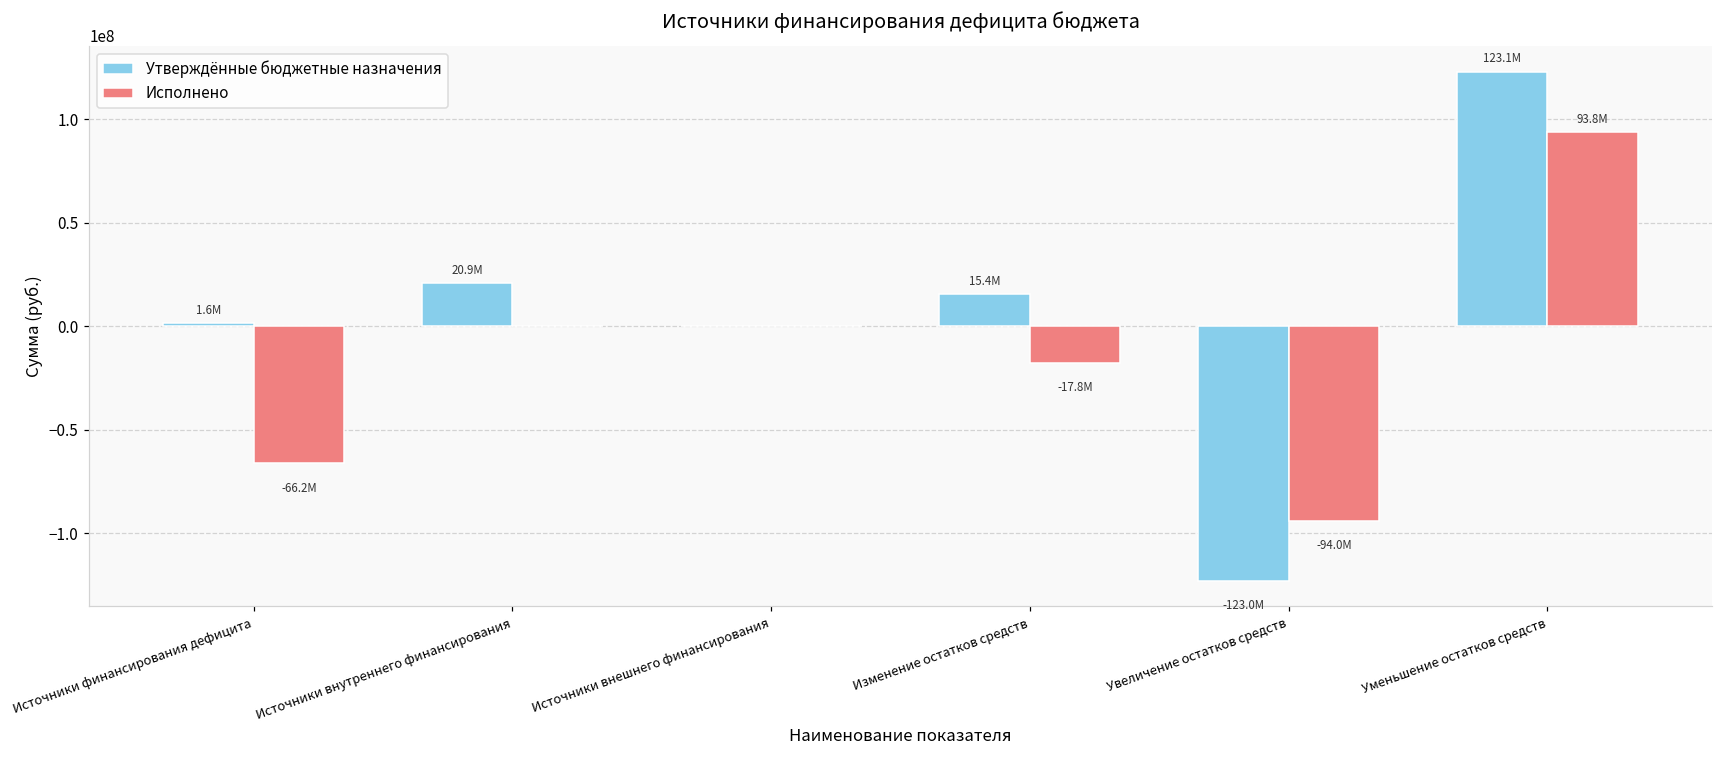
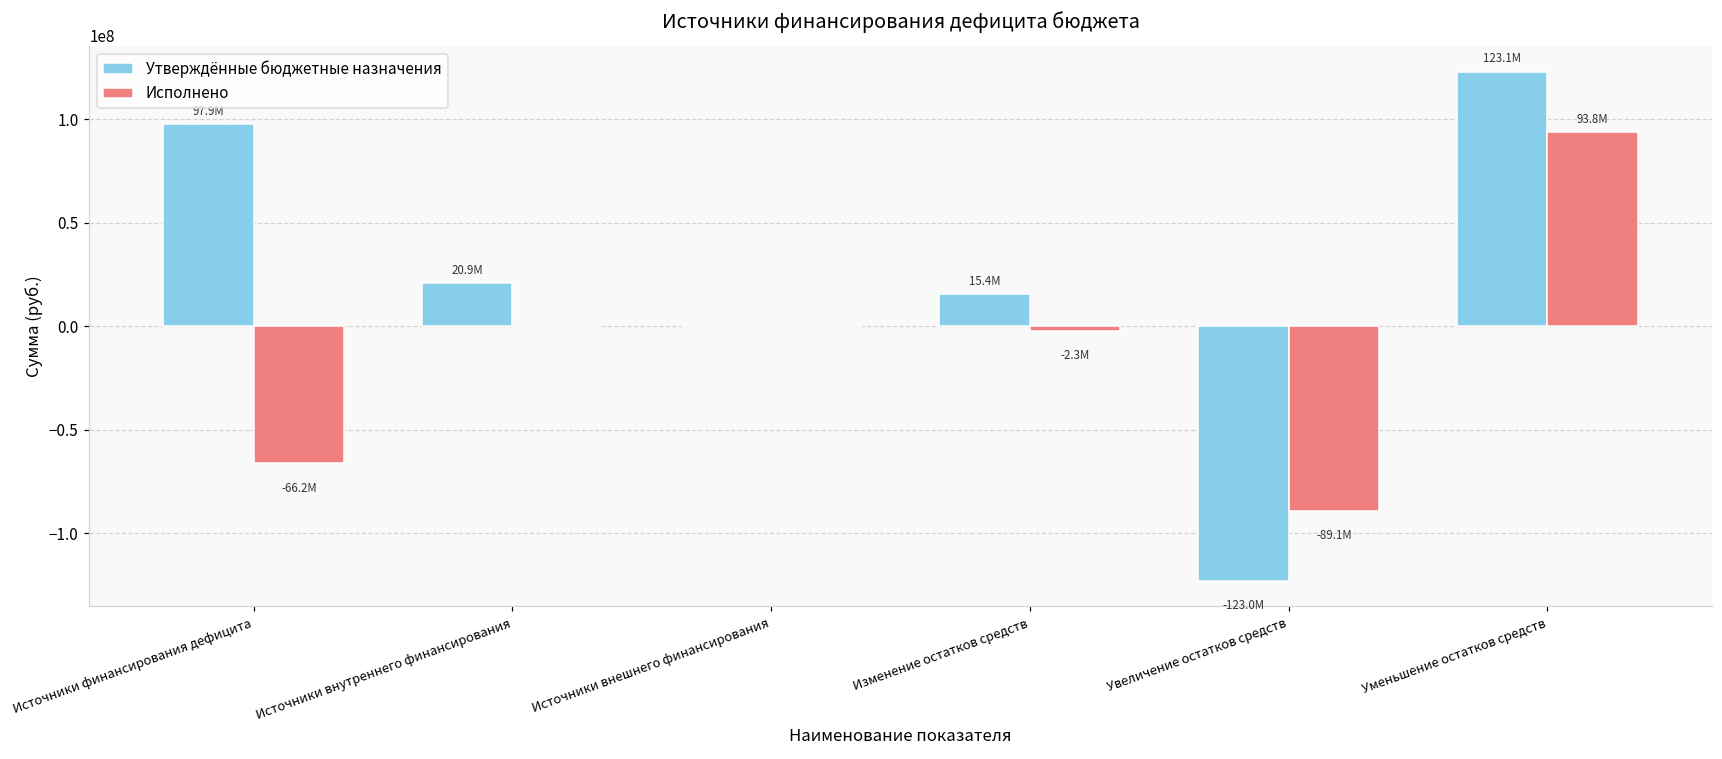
Утверждённые бюджетные назначения, Источники финансирования дефицита: 1.6M -> 97.9M
Исполнено, Изменение остатков средств: -17.8M -> -2.3M
Исполнено, Увеличение остатков средств: -94.0M -> -89.1M
